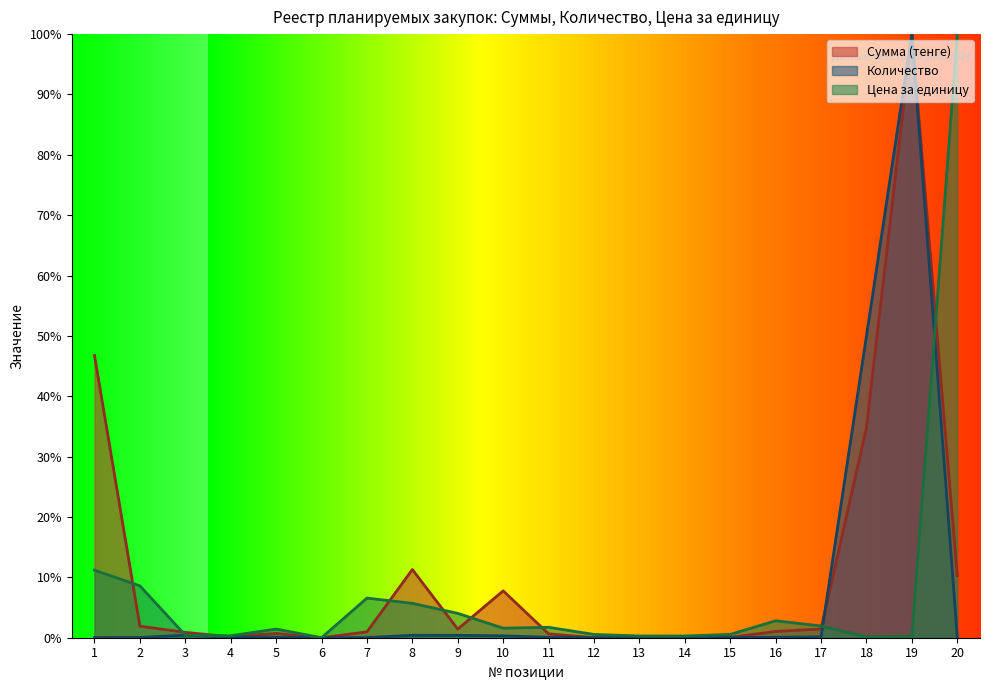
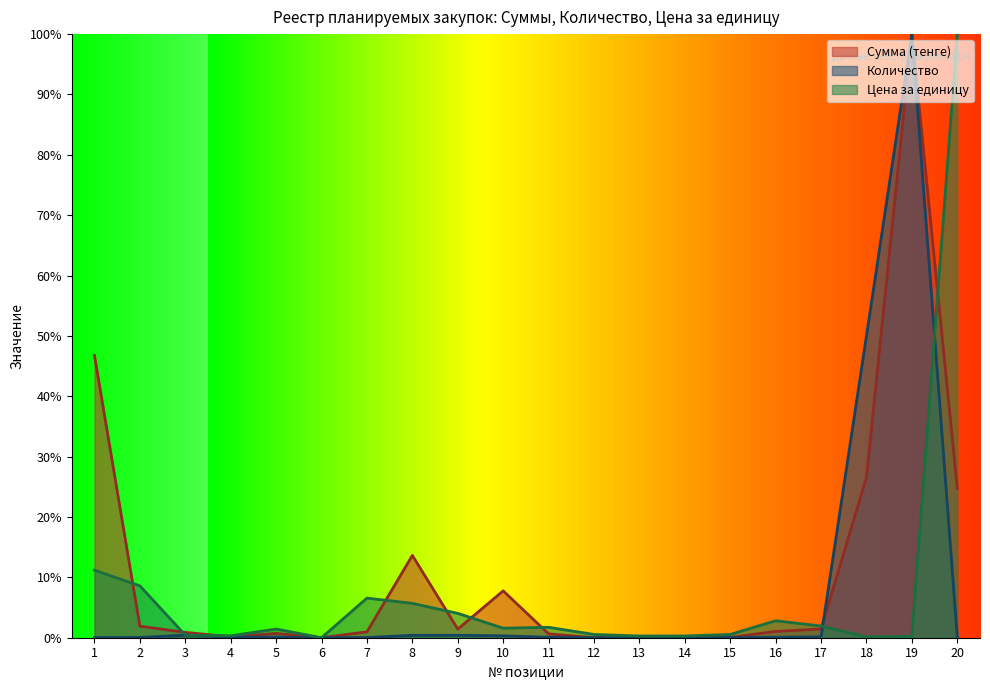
Сумма (тенге), 8: 11% -> 14%
Сумма (тенге), 18: 35% -> 27%
Сумма (тенге), 20: 10% -> 25%
